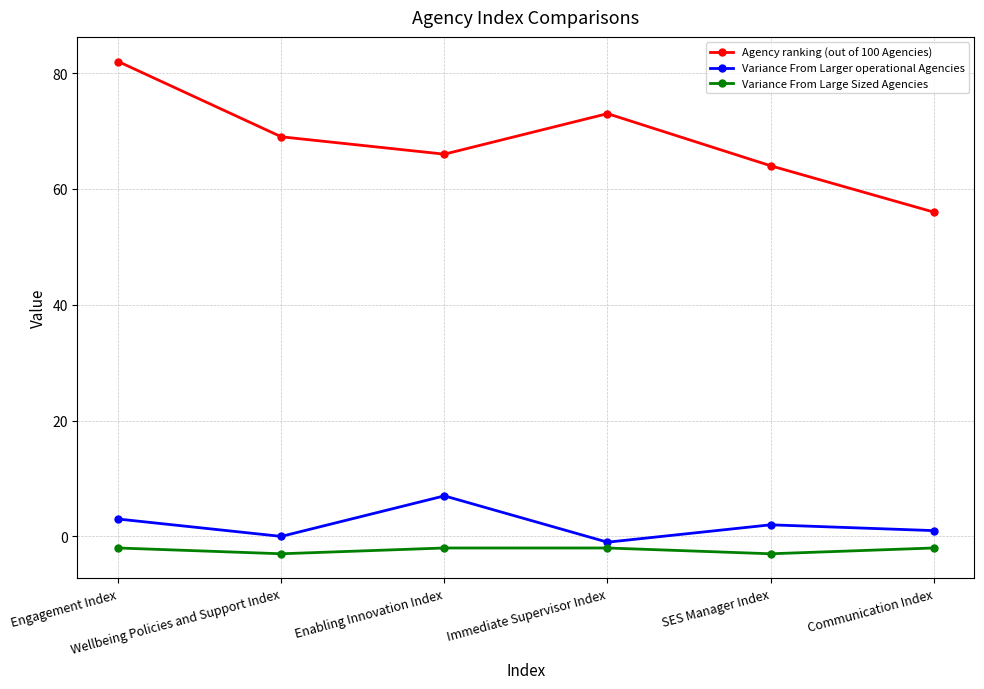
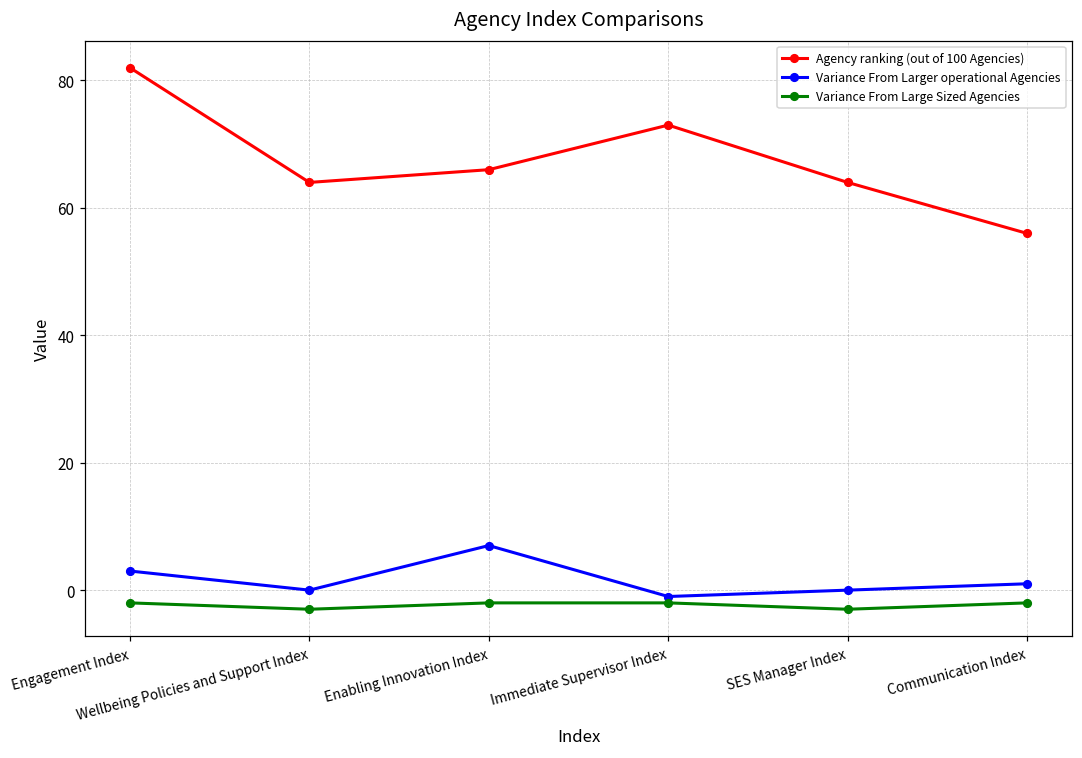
Agency ranking (out of 100 Agencies), Wellbeing Policies and Support Index: 69 -> 64
Variance From Larger operational Agencies, SES Manager Index: 2 -> 0
